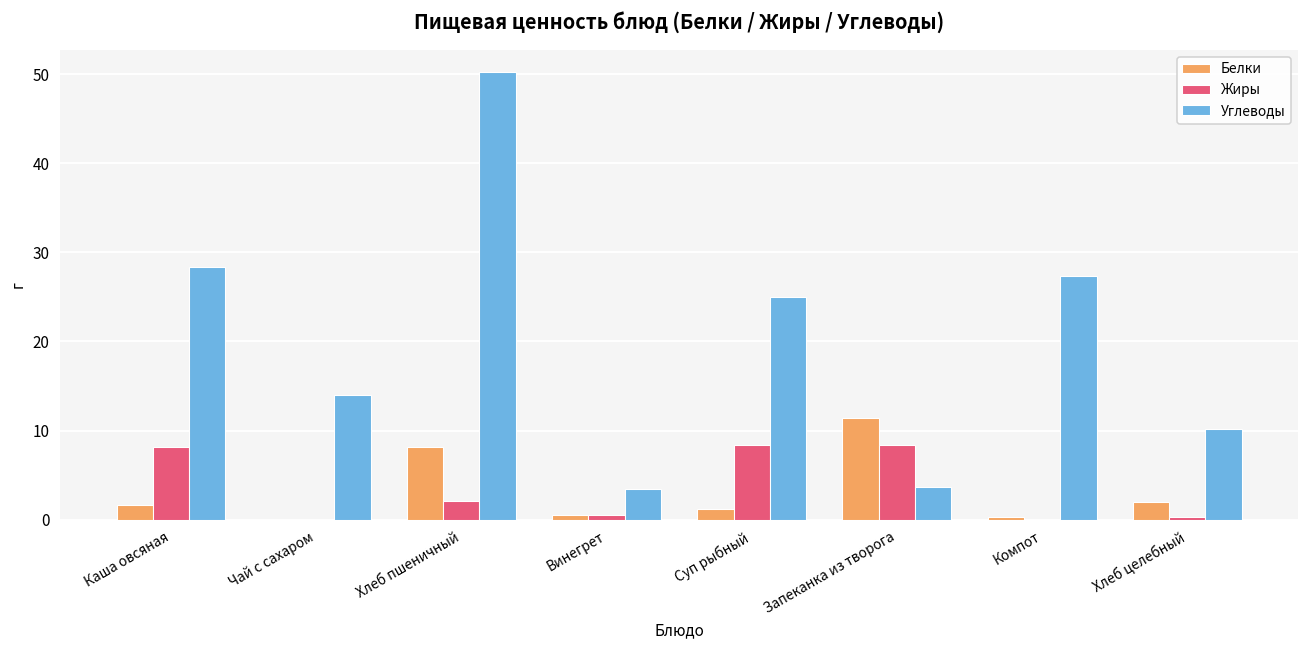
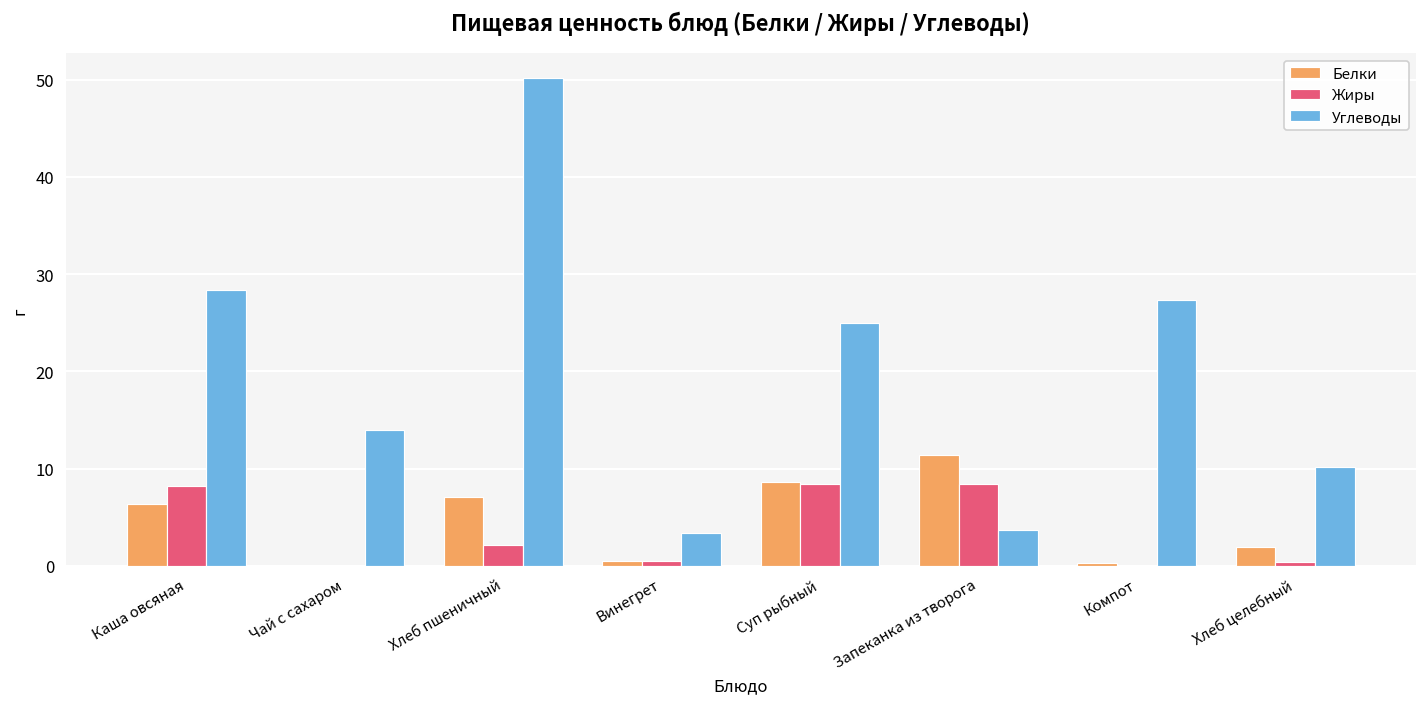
Белки, Каша овсяная: 2 -> 6
Белки, Хлеб пшеничный: 8 -> 7
Белки, Суп рыбный: 1 -> 9
